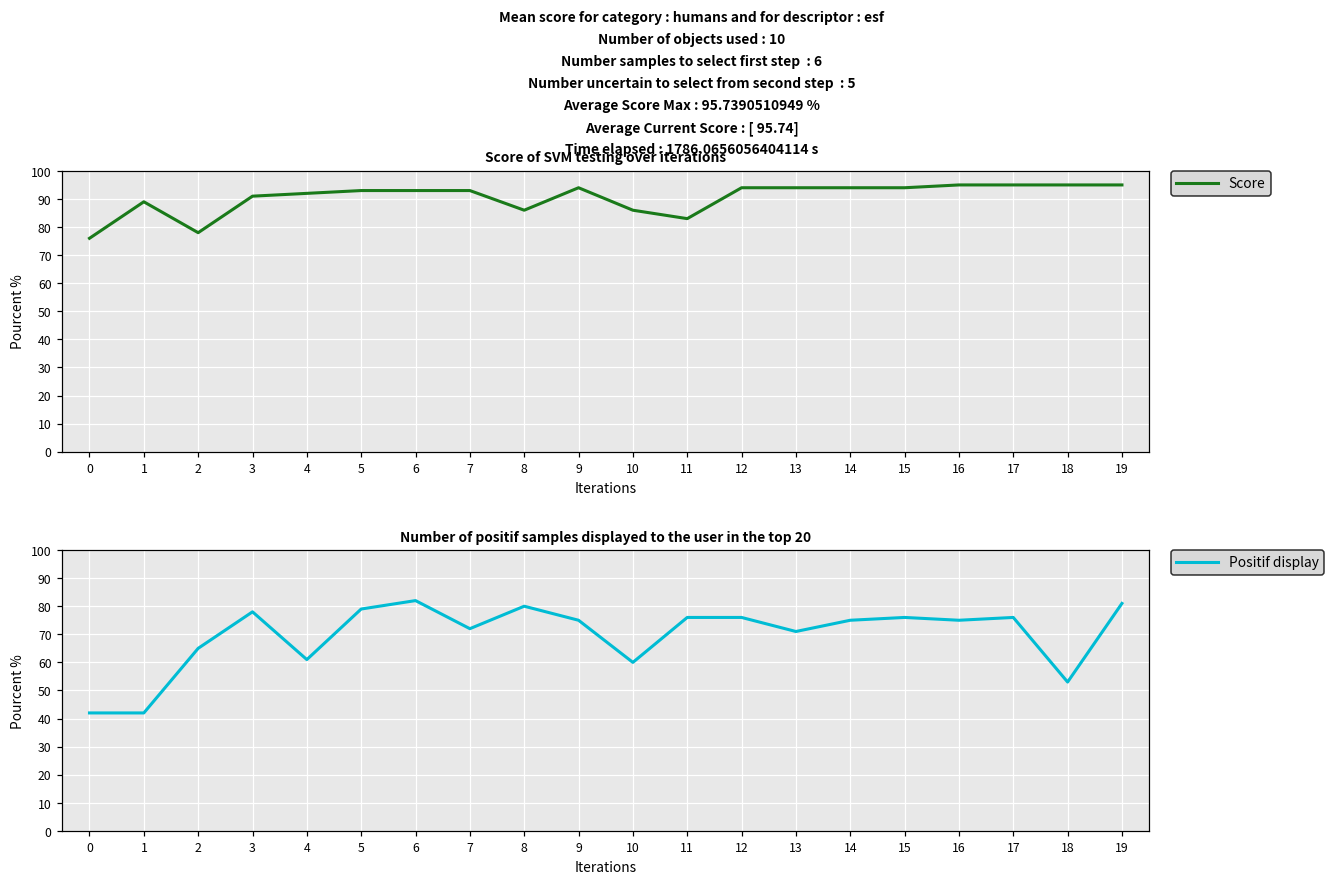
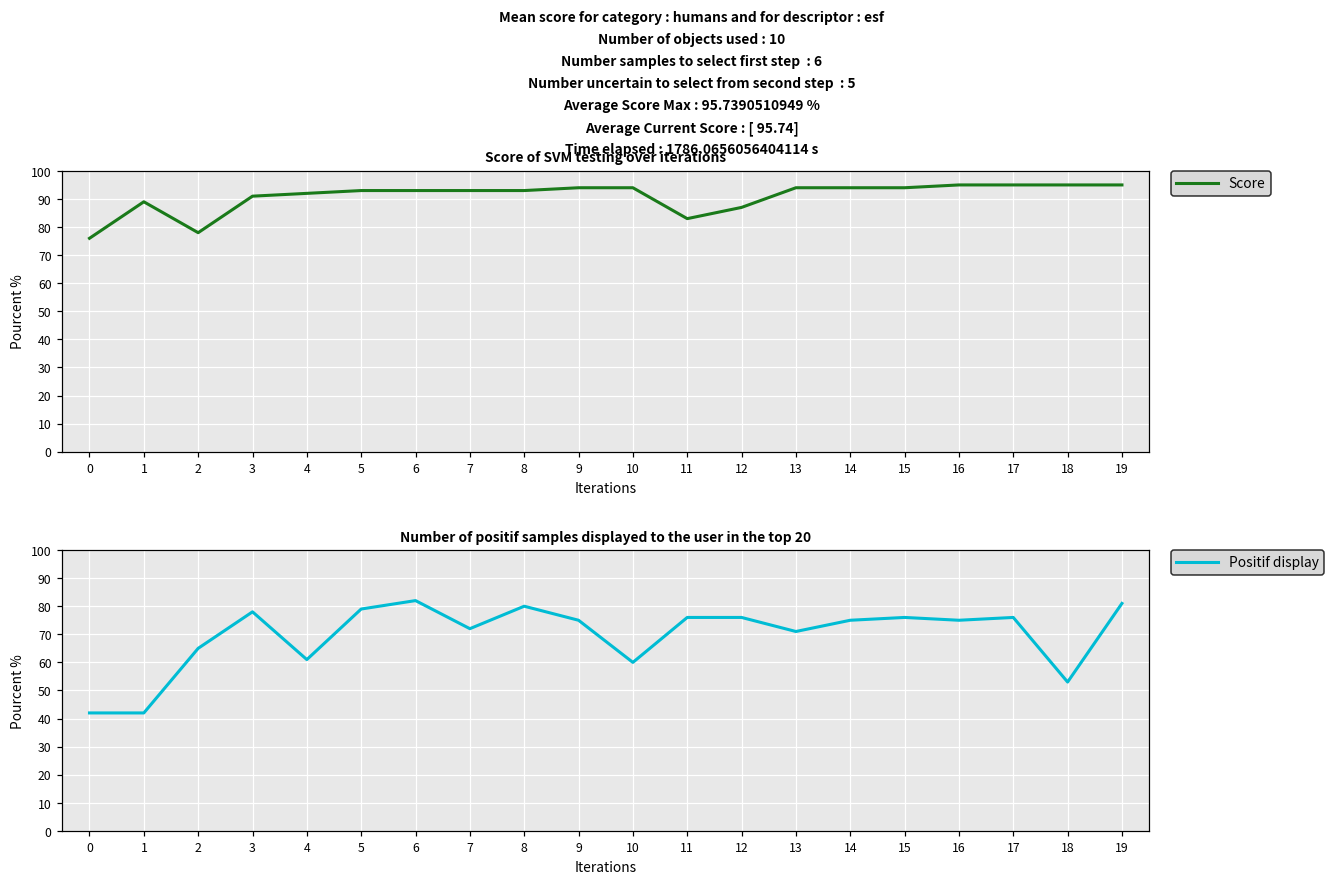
Score of SVM testing over iterations, 8: 86 -> 93
Score of SVM testing over iterations, 10: 86 -> 94
Score of SVM testing over iterations, 12: 94 -> 87
